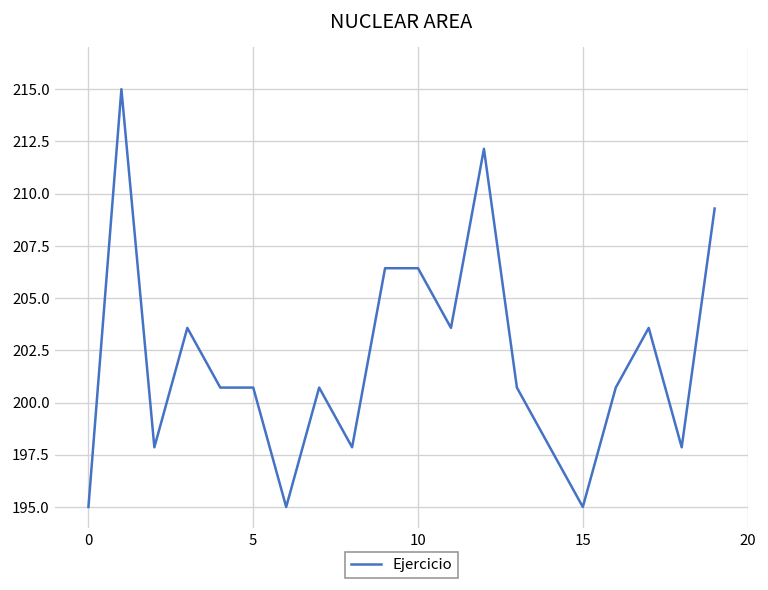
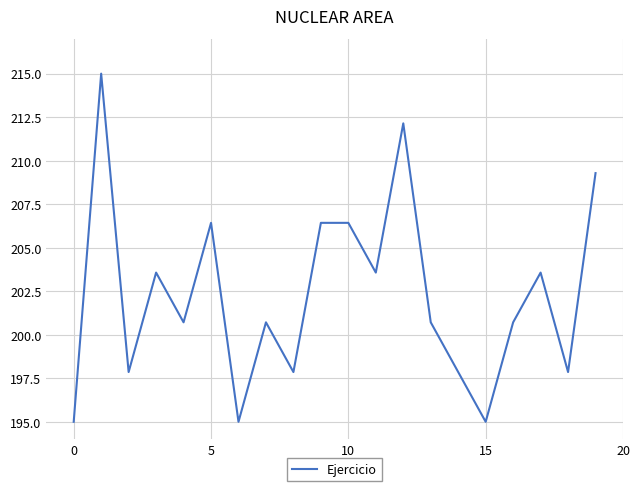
5: 200.7 -> 206.4
